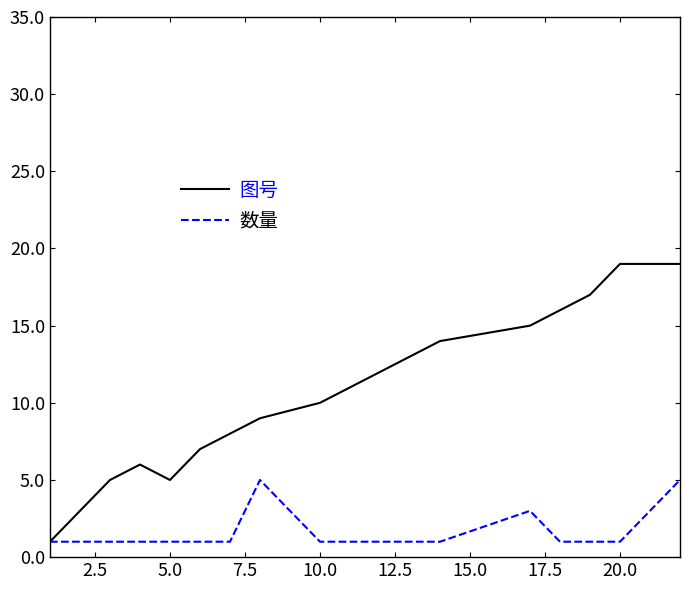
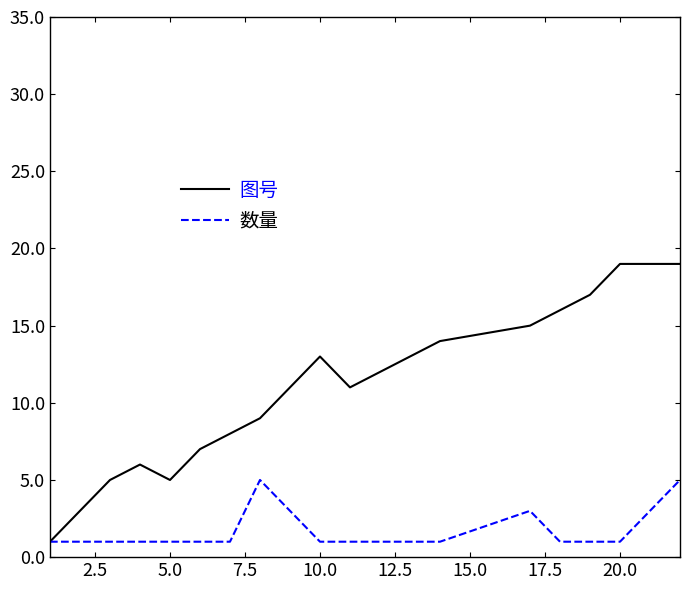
图号, 10.0: 10 -> 13
